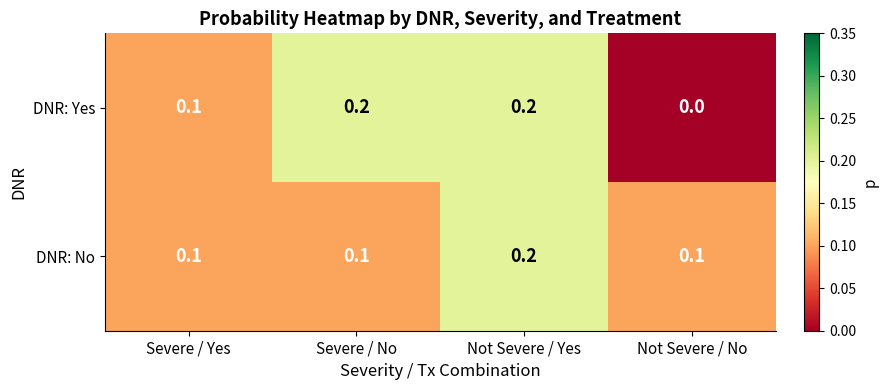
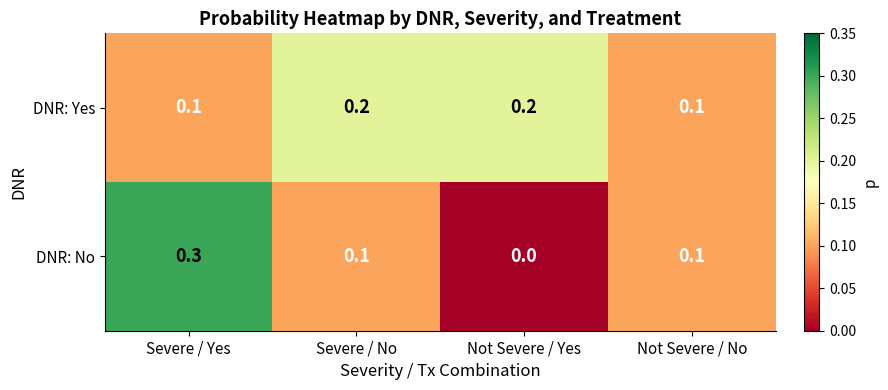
DNR: Yes, Not Severe / No: 0.0 -> 0.1
DNR: No, Severe / Yes: 0.1 -> 0.3
DNR: No, Not Severe / Yes: 0.2 -> 0.0
